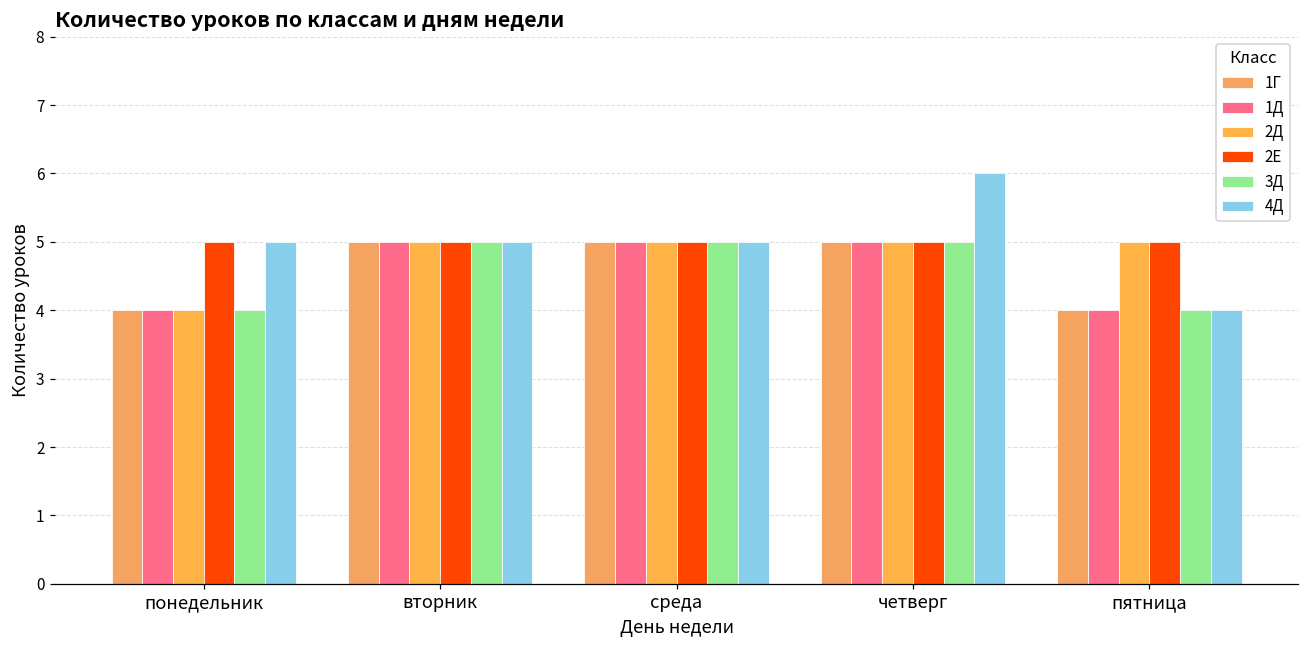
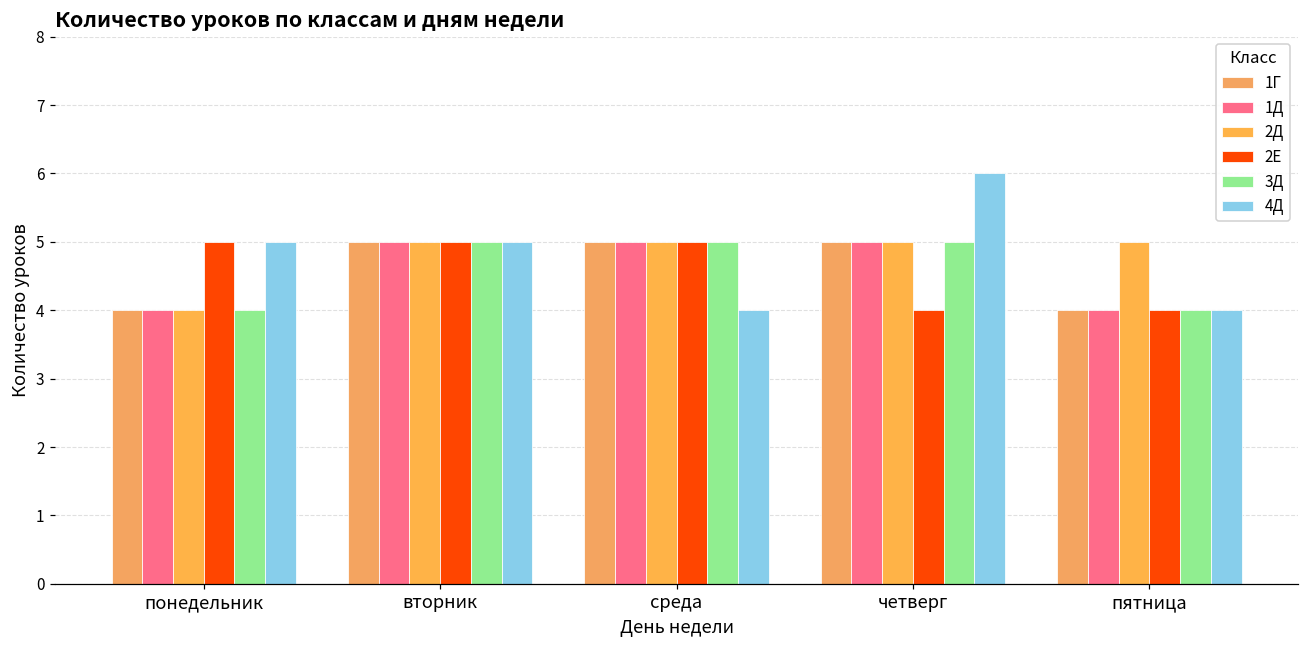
4Д, среда: 5 -> 4
2Е, четверг: 5 -> 4
2Е, пятница: 5 -> 4
